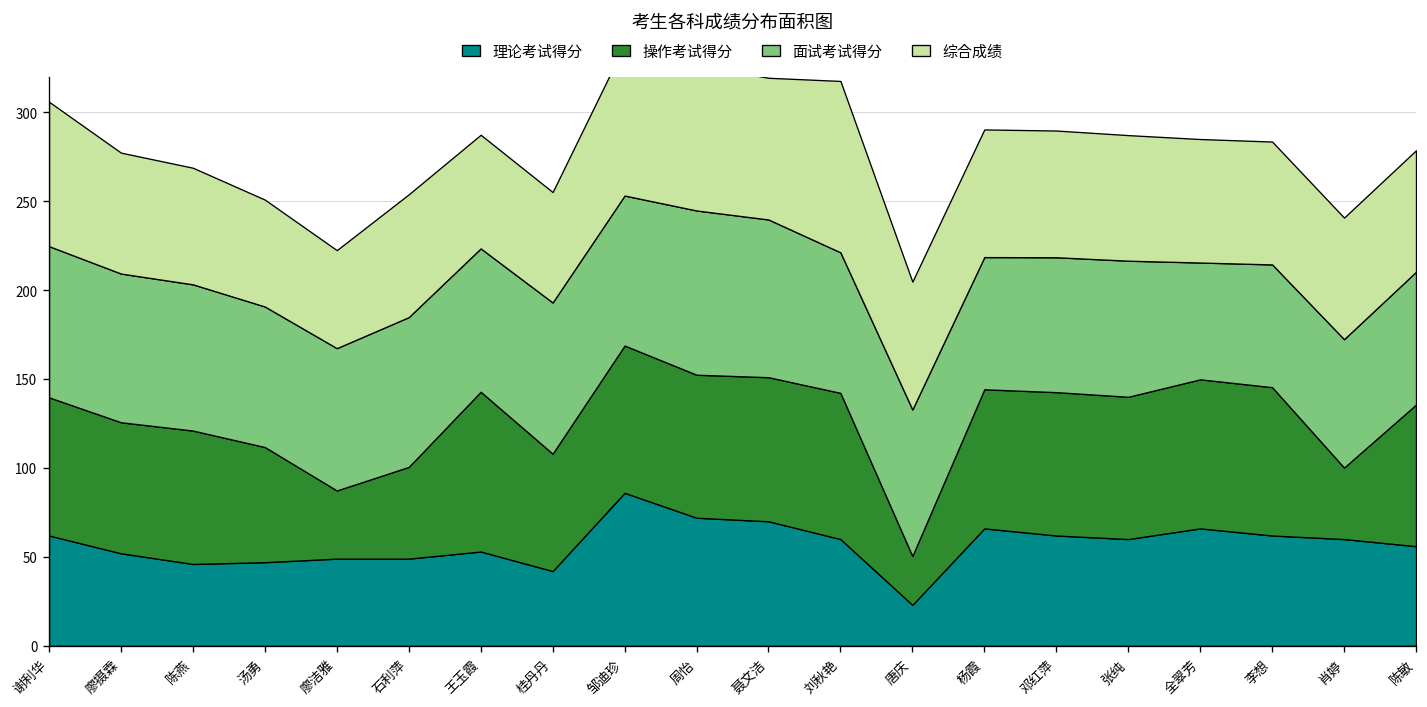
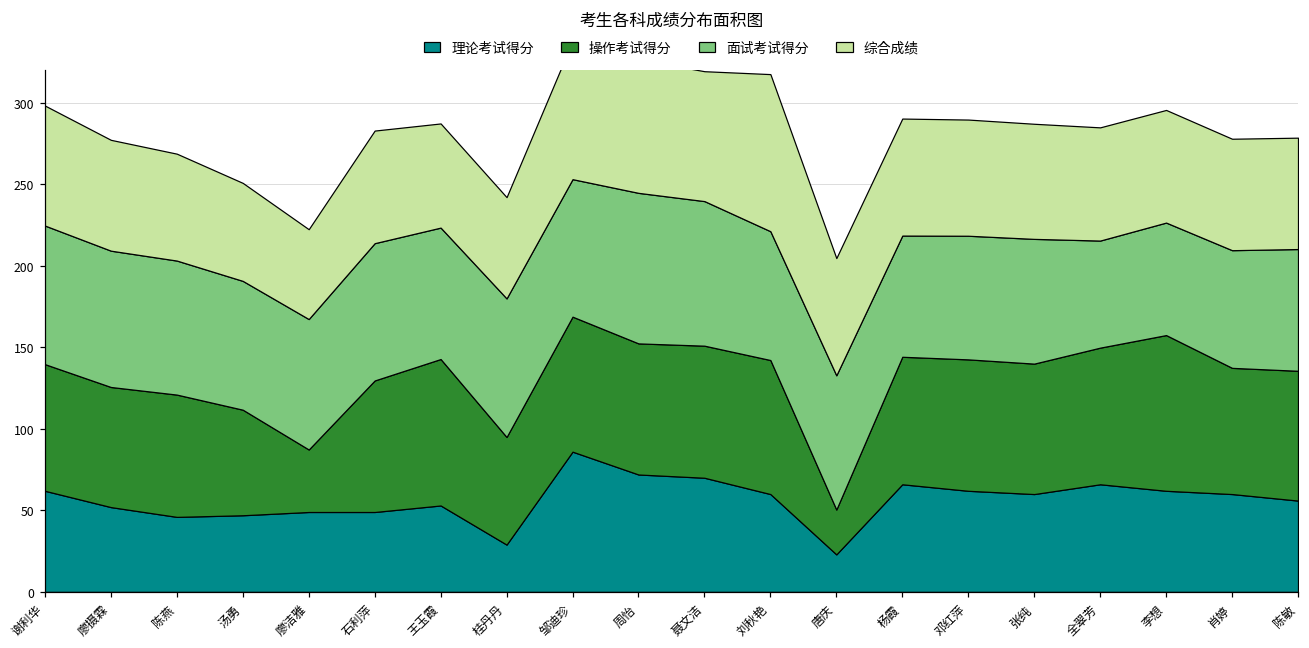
综合成绩, 谢利华: 81 -> 74
操作考试得分, 石利萍: 52 -> 81
理论考试得分, 桂丹丹: 42 -> 29
操作考试得分, 李想: 83 -> 96
操作考试得分, 肖婷: 40 -> 77
